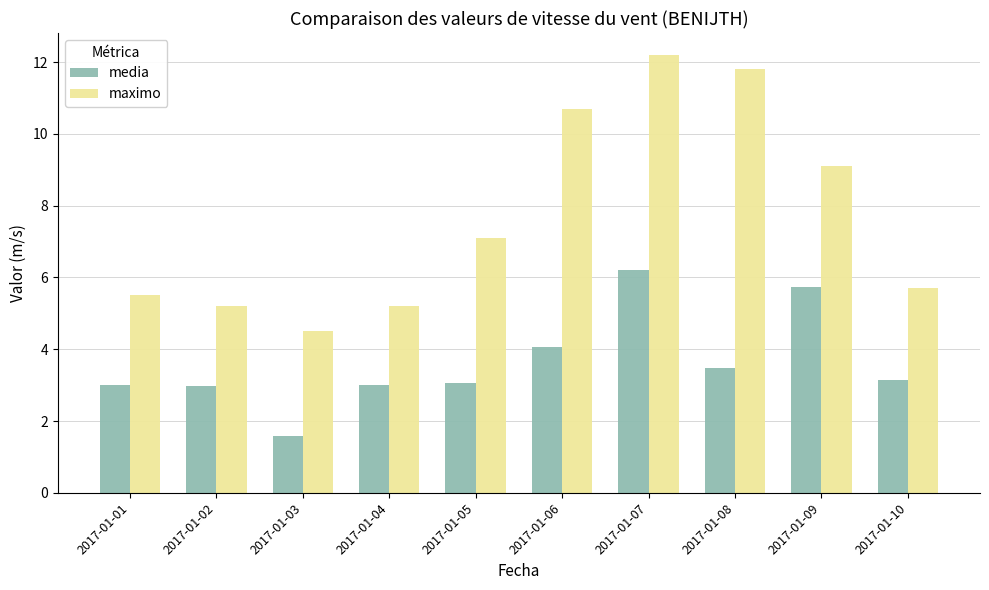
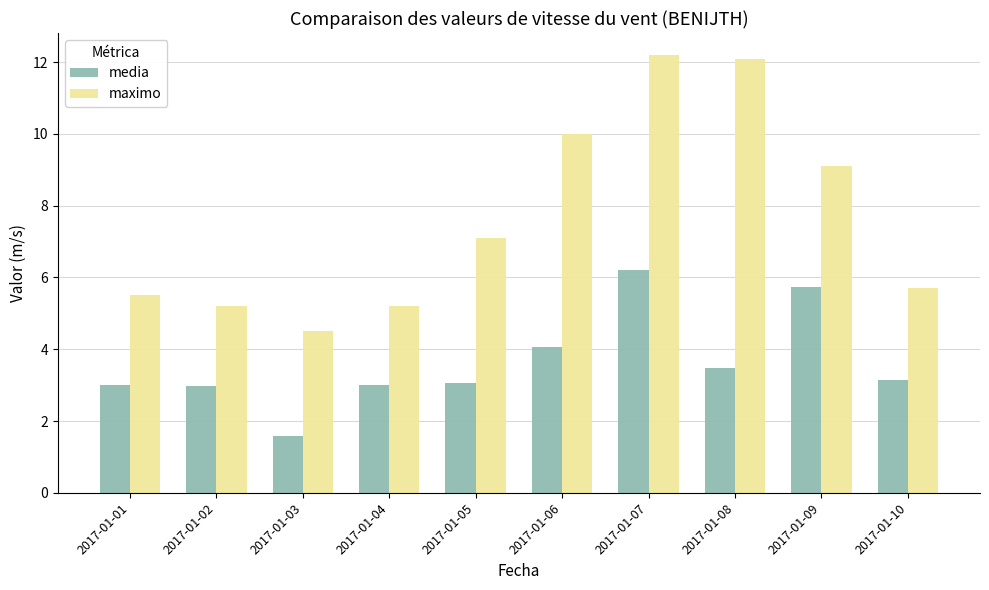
maximo, 2017-01-06: 10.7 -> 10.0
maximo, 2017-01-08: 11.8 -> 12.1
